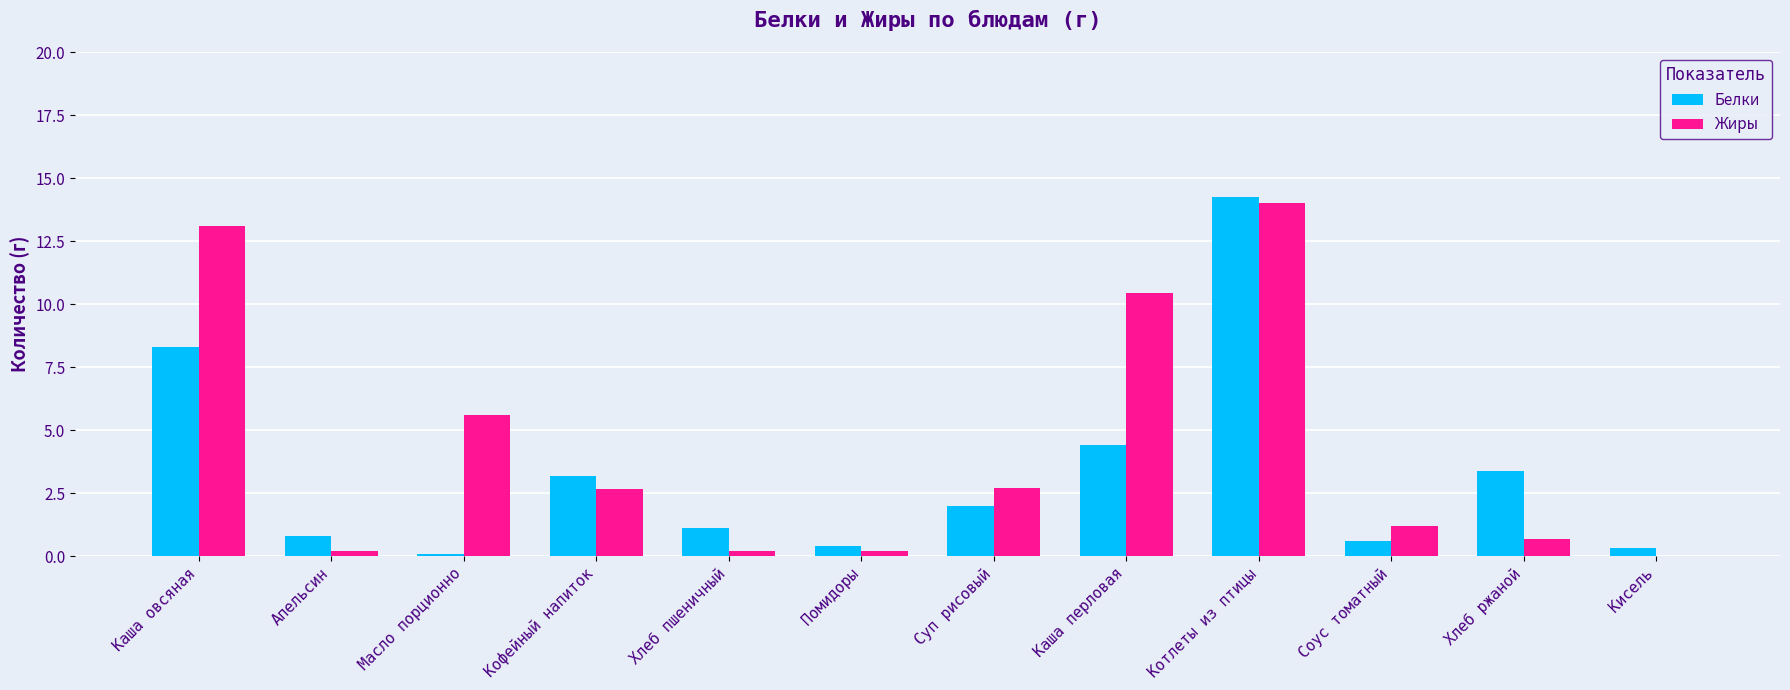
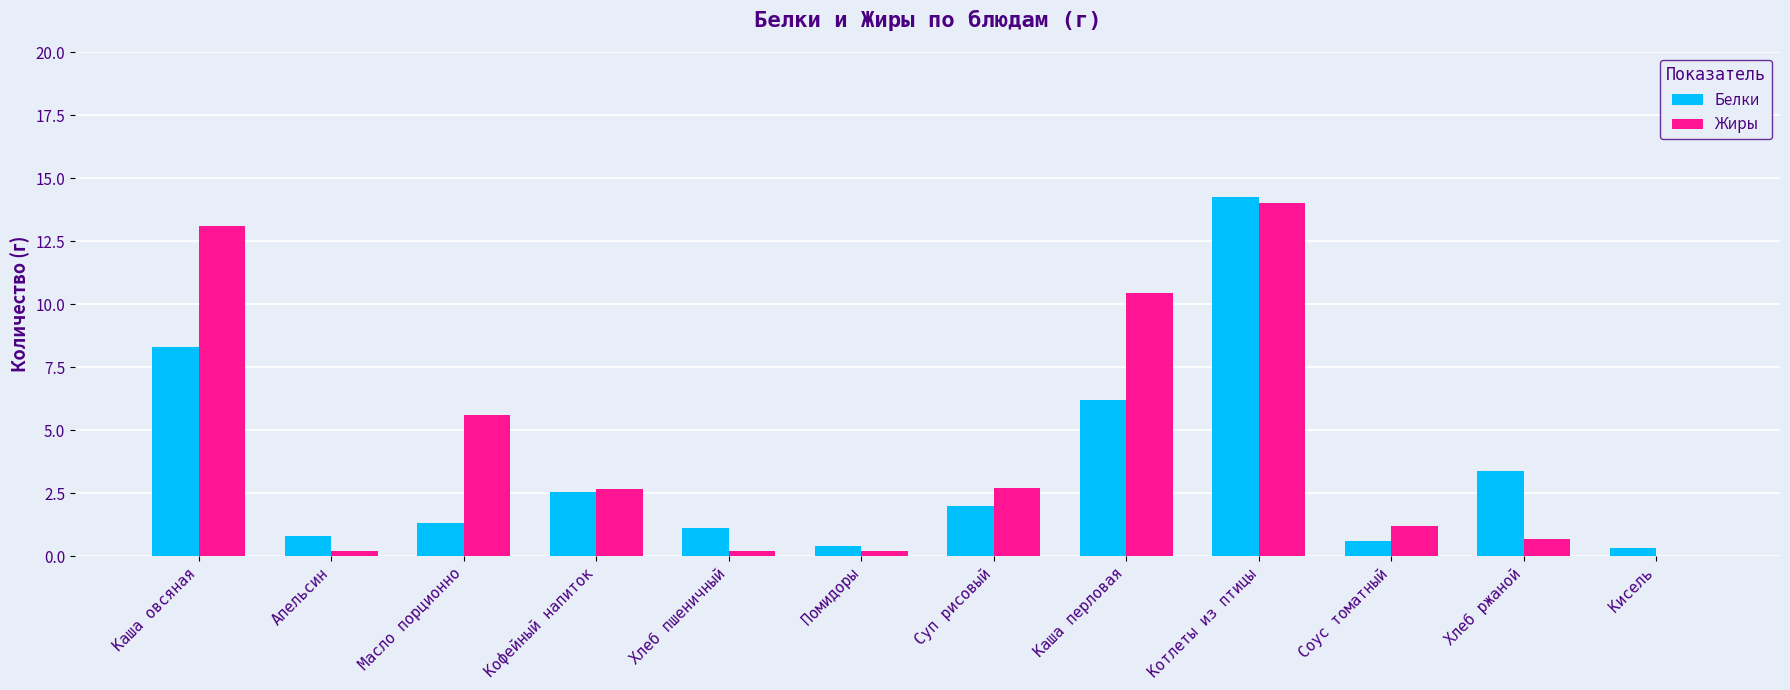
Белки, Масло порционно: 0.1 -> 1.3
Белки, Кофейный напиток: 3.2 -> 2.5
Белки, Каша перловая: 4.4 -> 6.2
